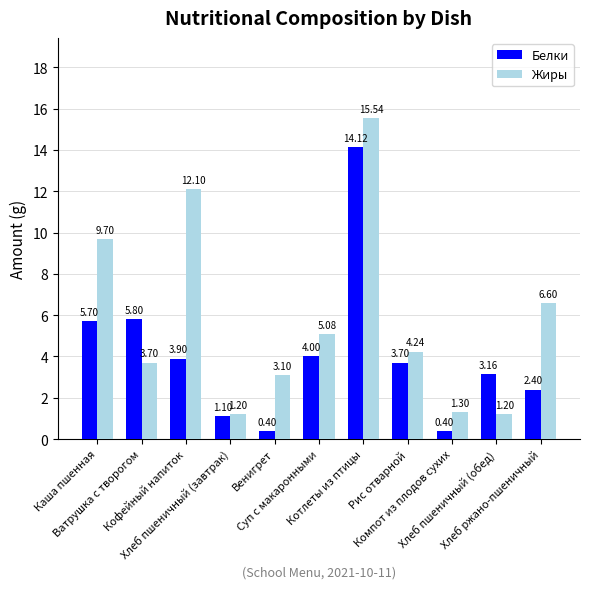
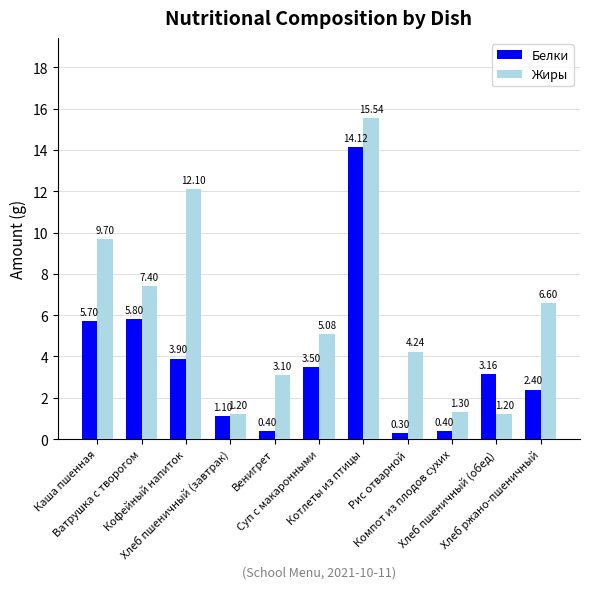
Жиры, Ватрушка с творогом: 3.70 -> 7.40
Белки, Суп с макаронными: 4.00 -> 3.50
Белки, Рис отварной: 3.70 -> 0.30
